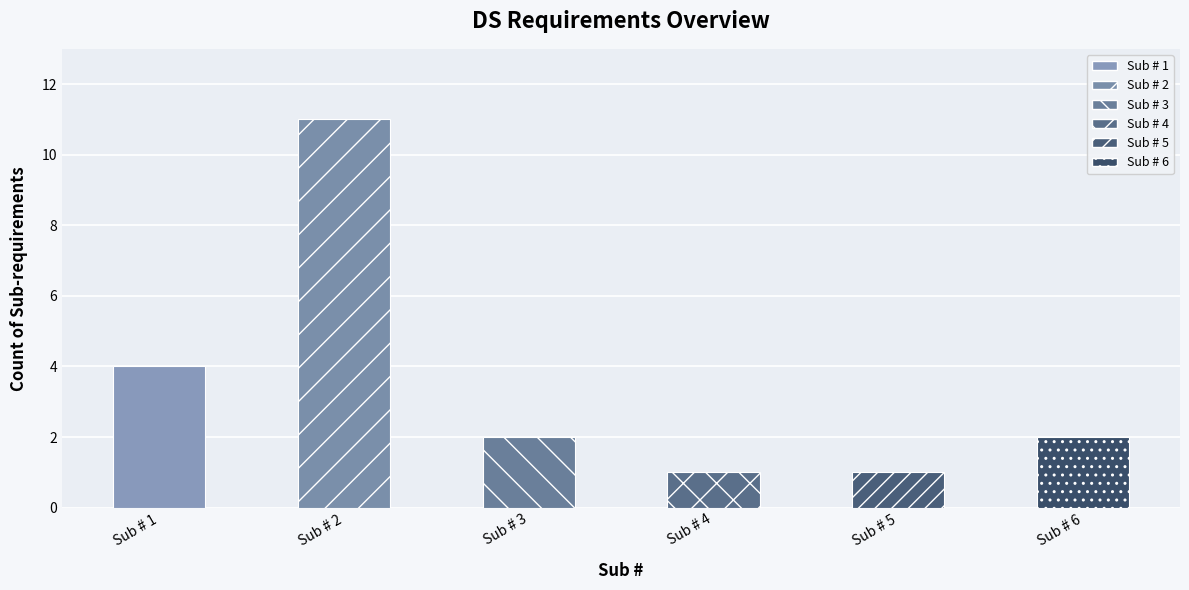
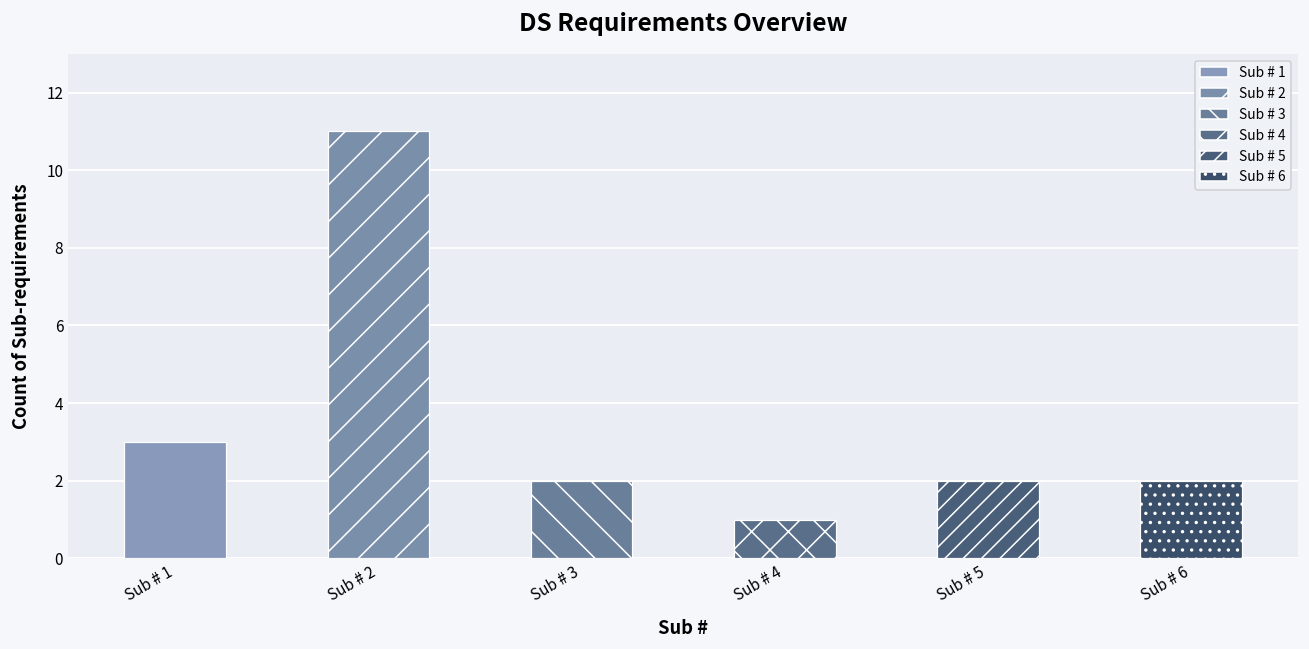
Sub # 1: 4 -> 3
Sub # 5: 1 -> 2
